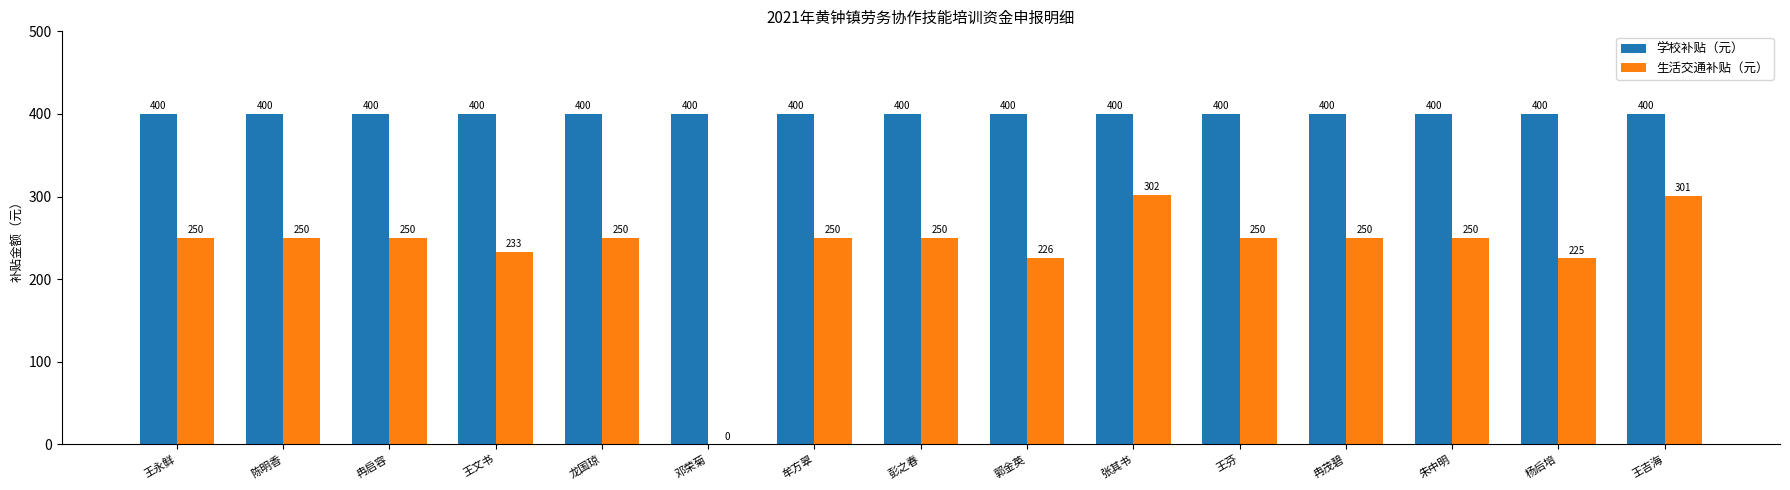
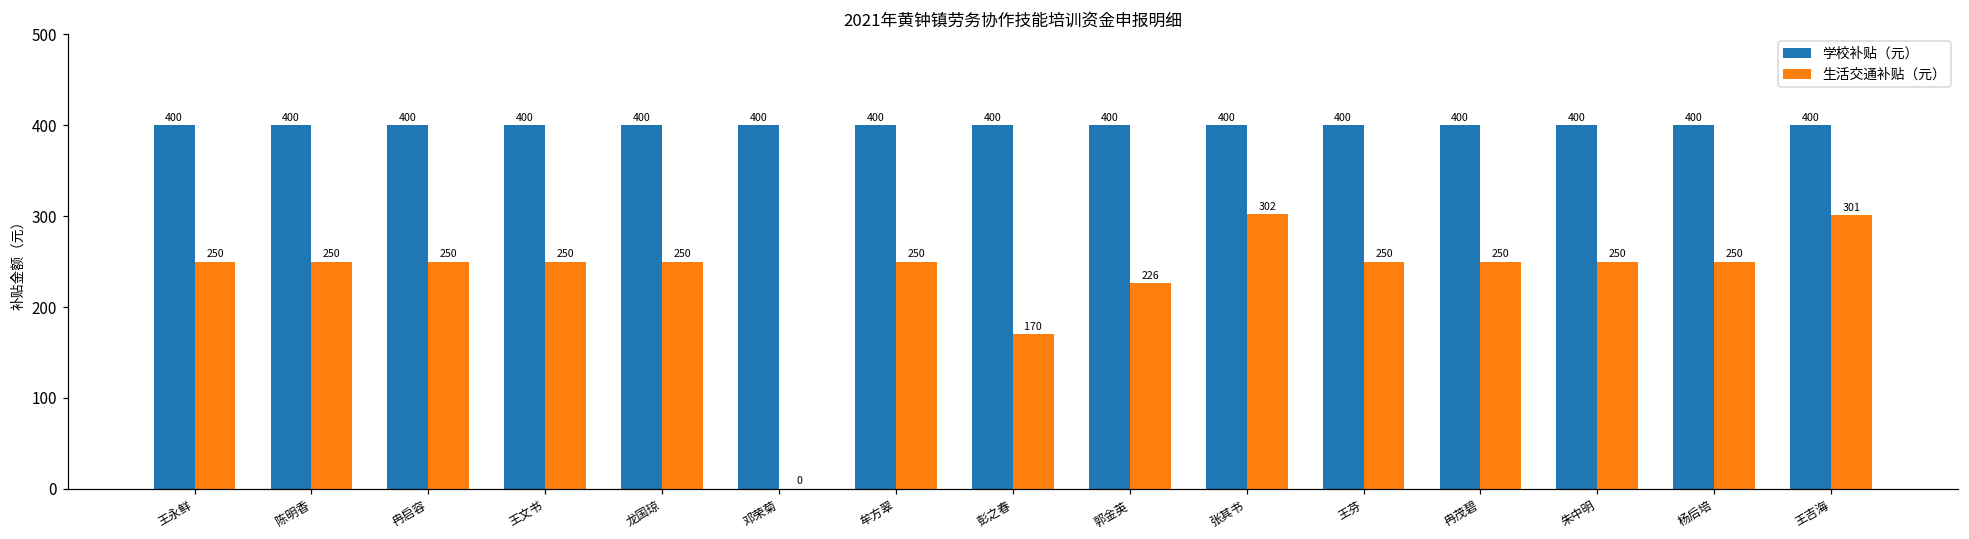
生活交通补贴（元）, 王文书: 233 -> 250
生活交通补贴（元）, 彭之春: 250 -> 170
生活交通补贴（元）, 杨后培: 225 -> 250
